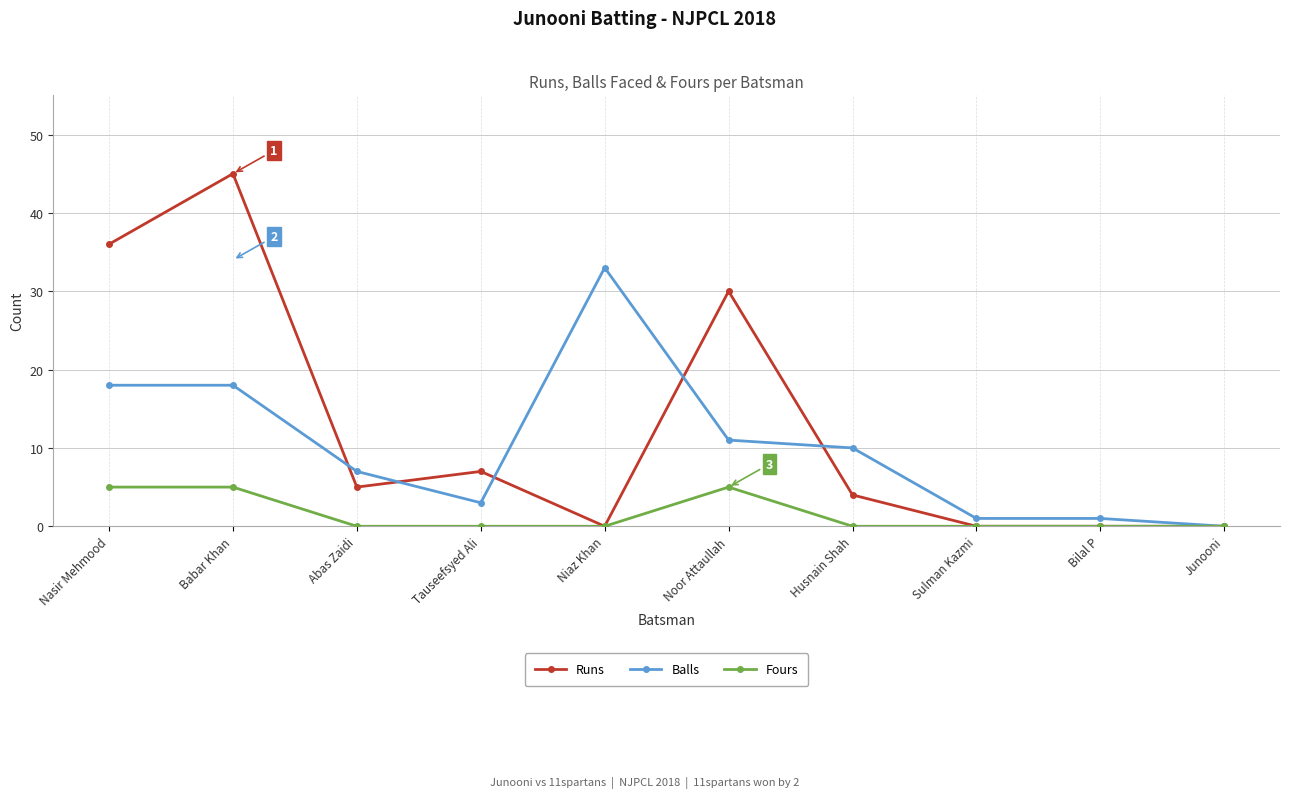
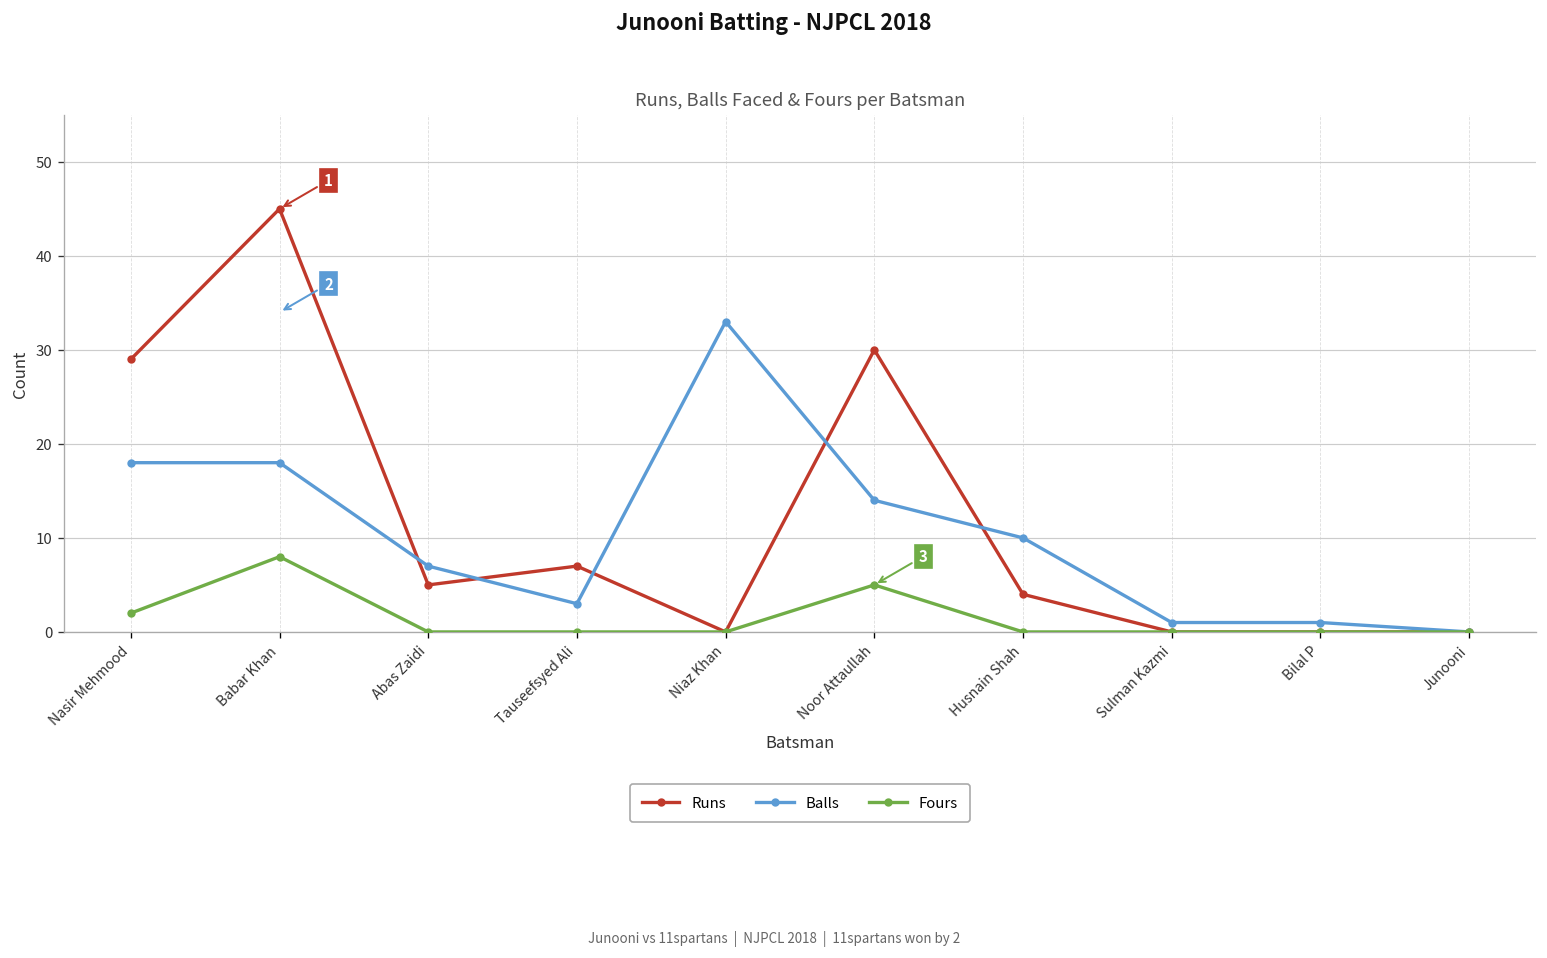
Runs, Nasir Mehmood: 36 -> 29
Fours, Nasir Mehmood: 5 -> 2
Fours, Babar Khan: 5 -> 8
Balls, Noor Attaullah: 11 -> 14
